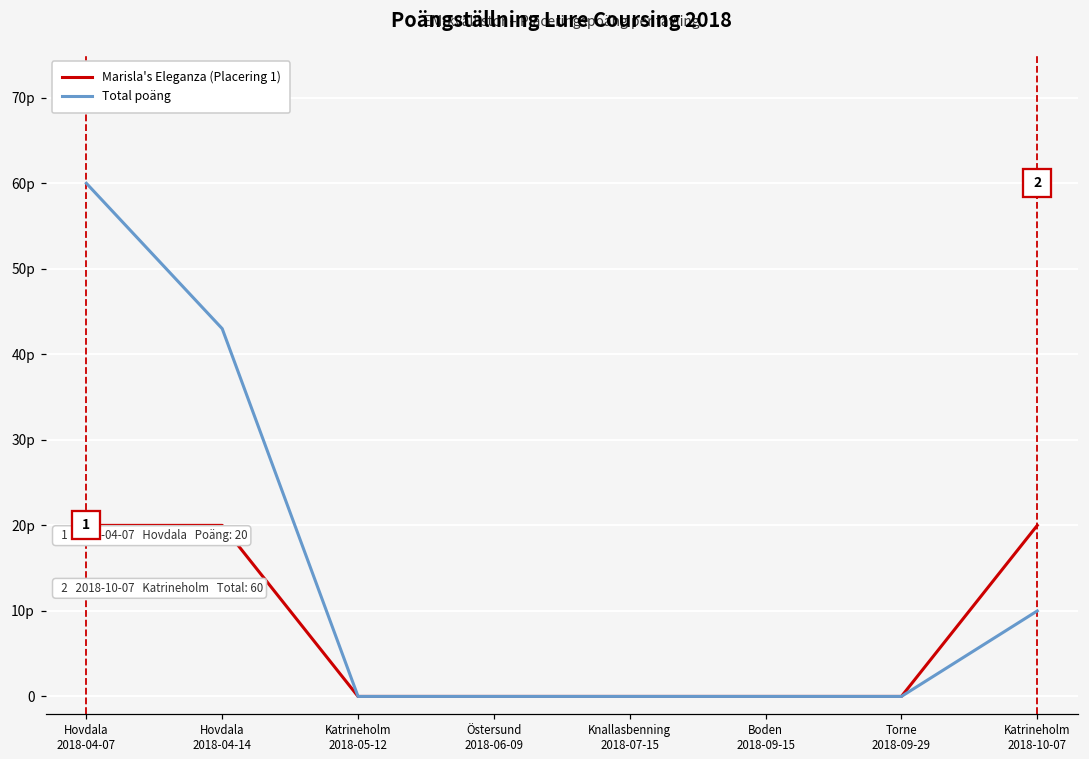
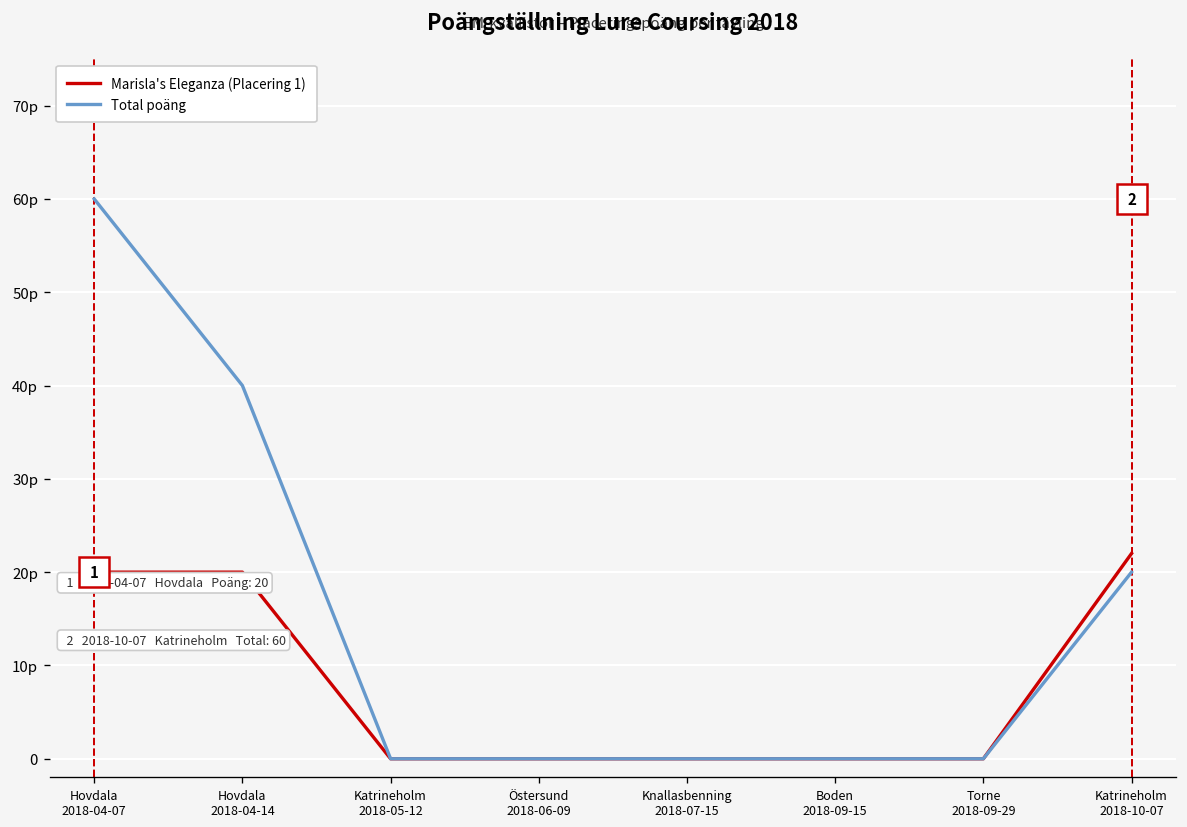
Total poäng, Hovdala 2018-04-14: 43p -> 40p
Marisla's Eleganza (Placering 1), Katrineholm 2018-10-07: 20p -> 22p
Total poäng, Katrineholm 2018-10-07: 10p -> 20p
